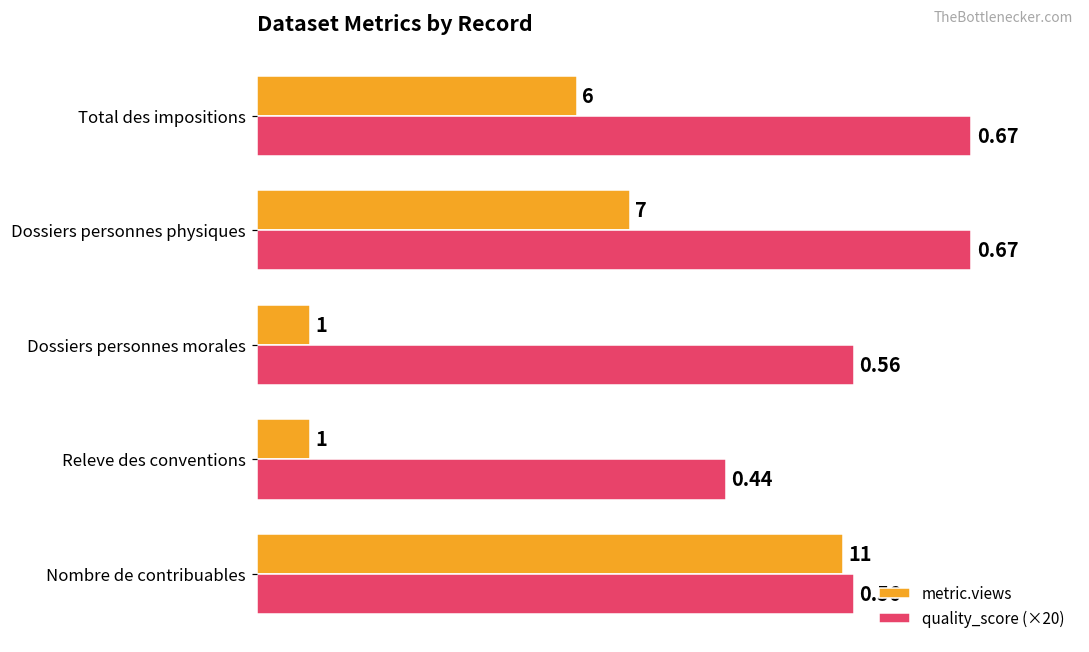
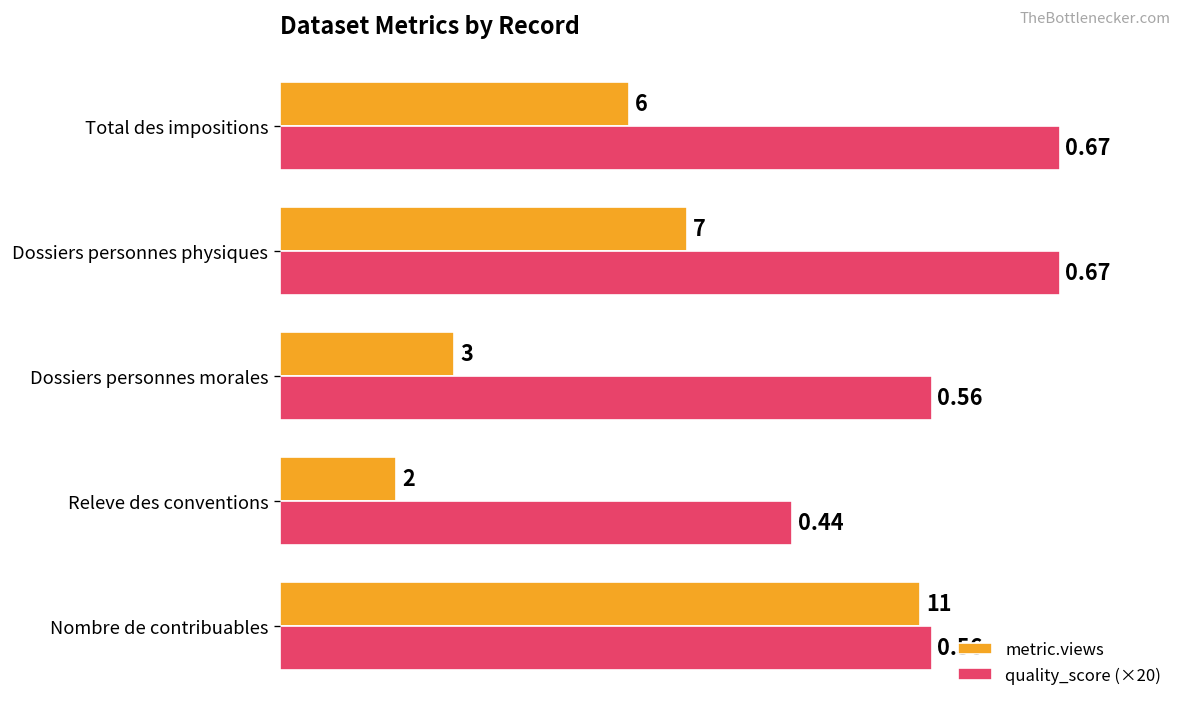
metric.views, Dossiers personnes morales: 1 -> 3
metric.views, Releve des conventions: 1 -> 2
